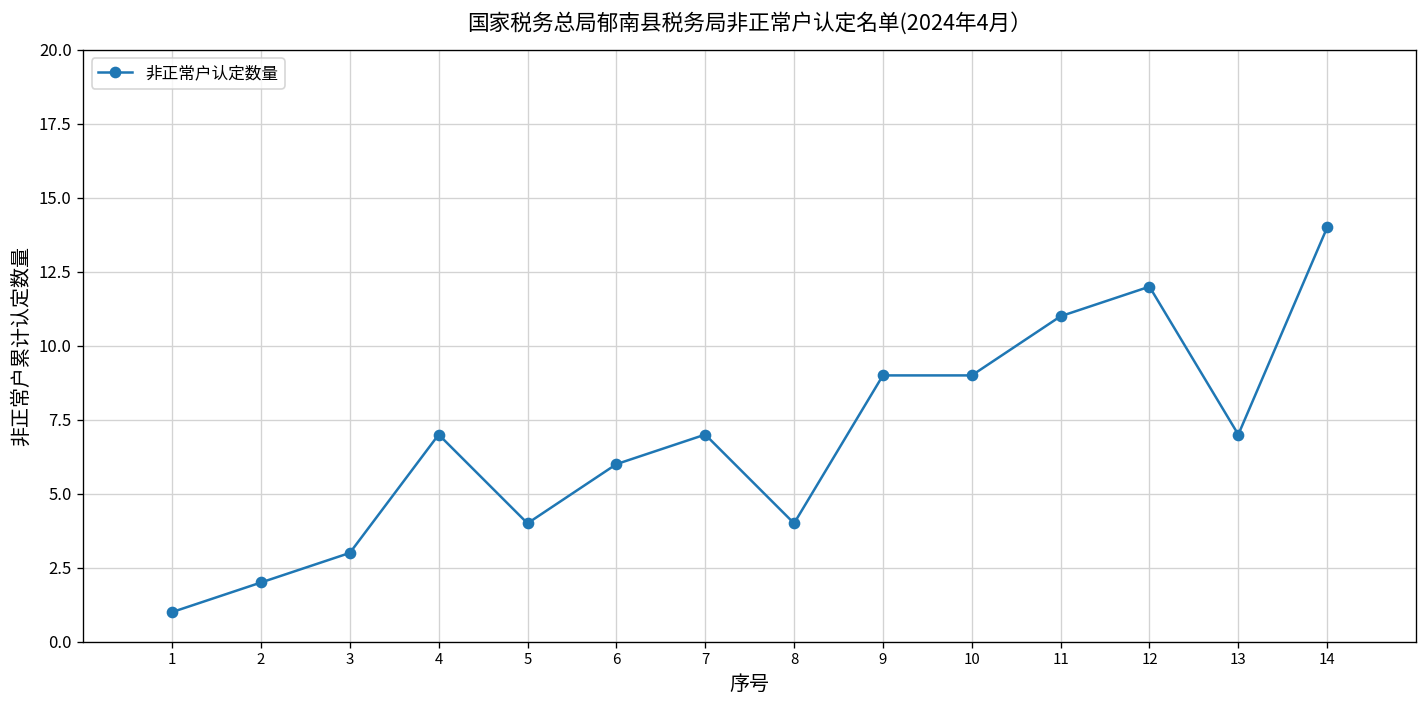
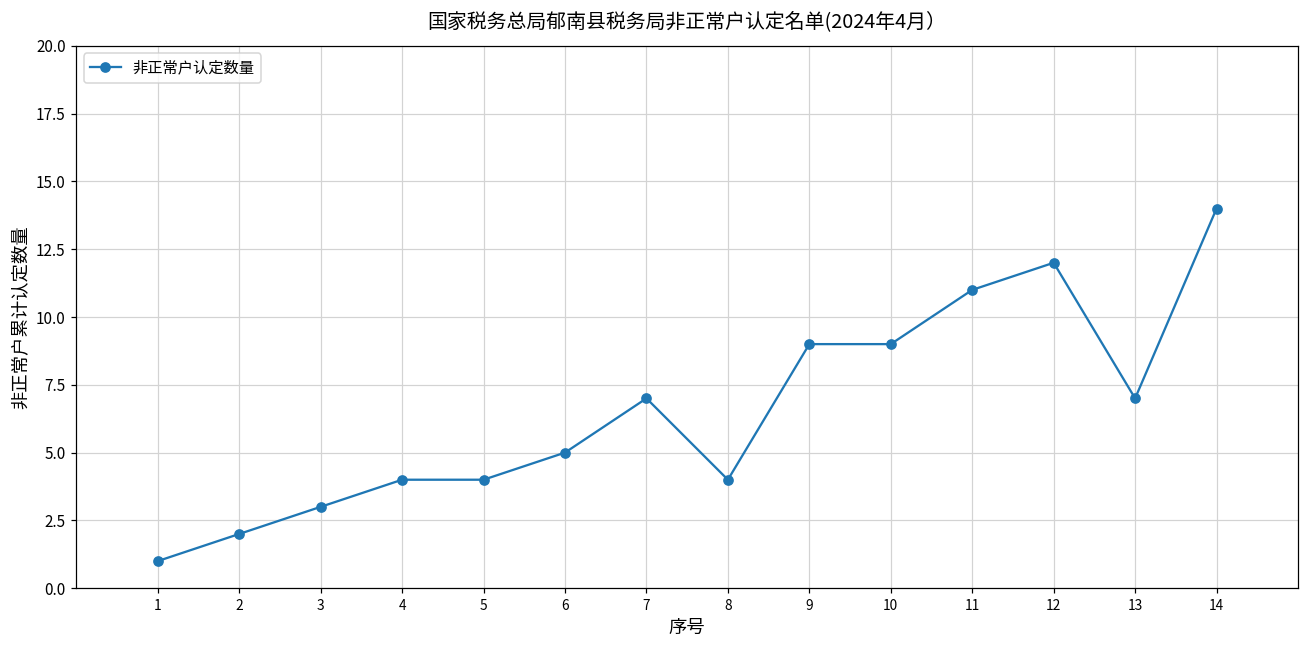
4: 7 -> 4
6: 6 -> 5
